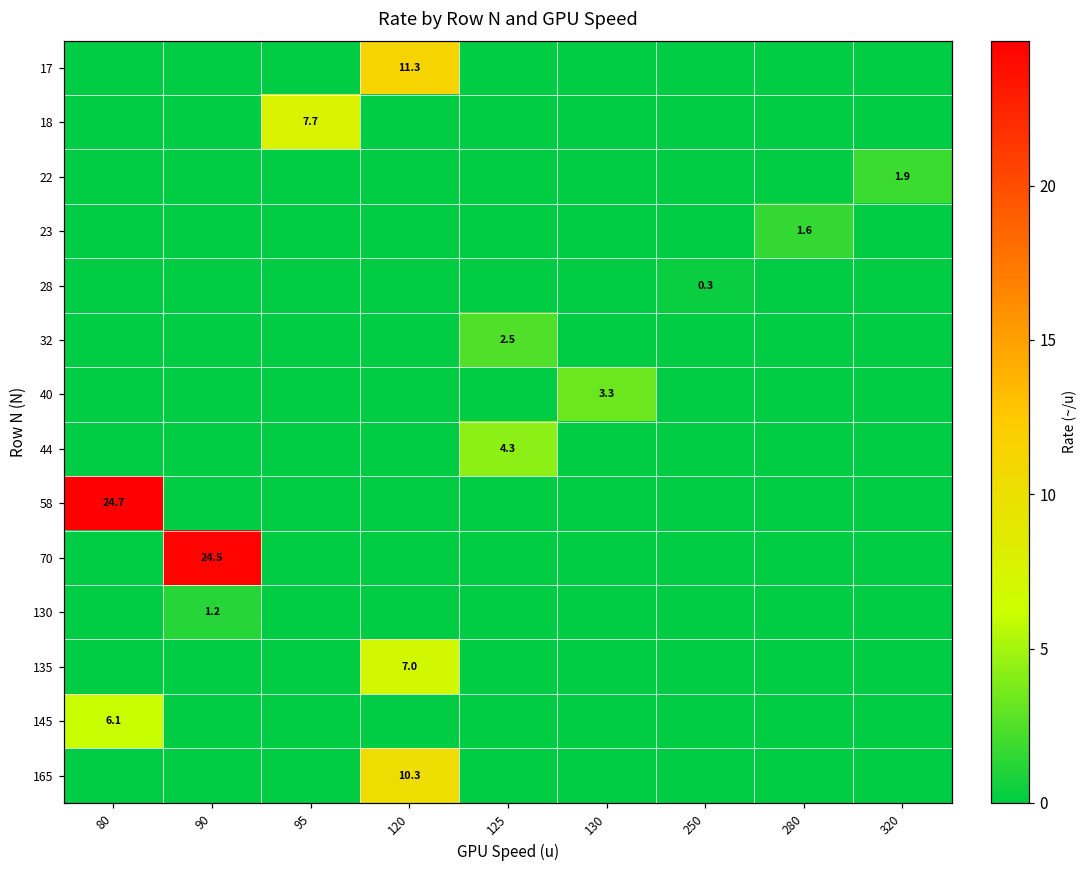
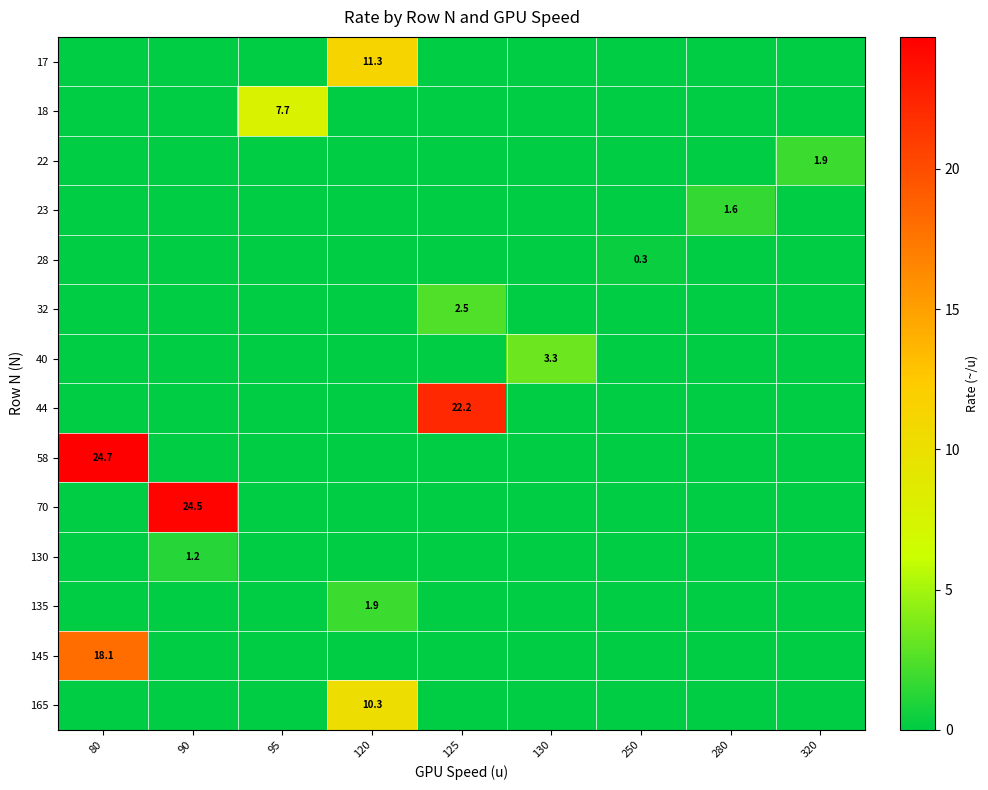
44, 125: 4.3 -> 22.2
135, 120: 7.0 -> 1.9
145, 80: 6.1 -> 18.1
